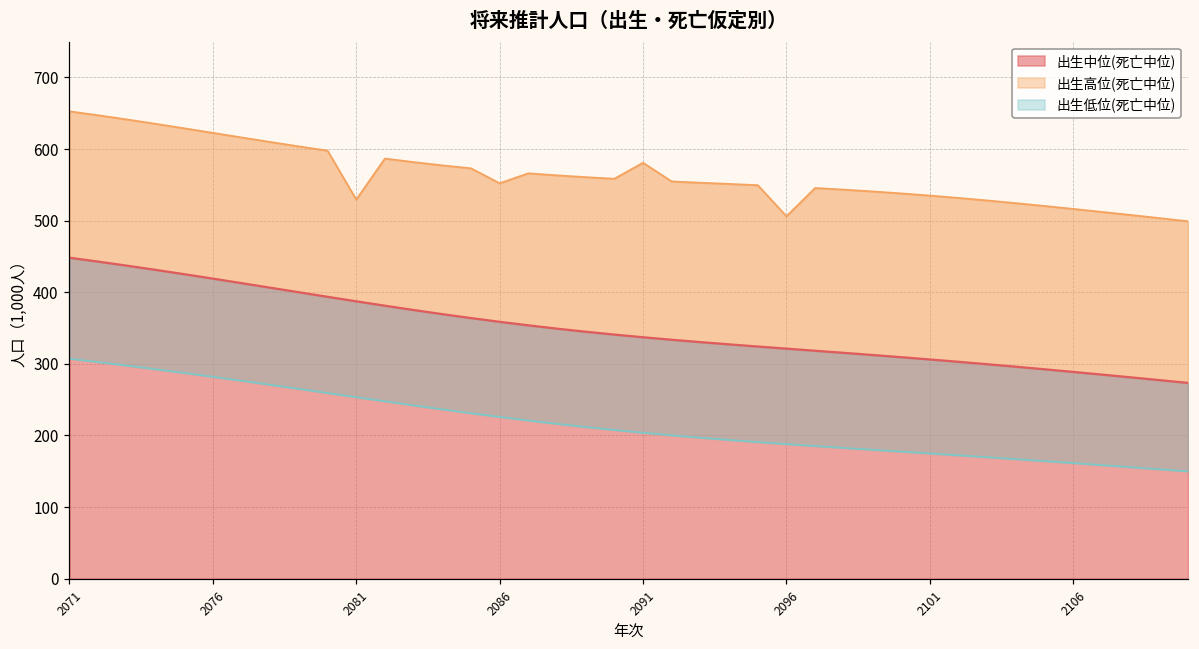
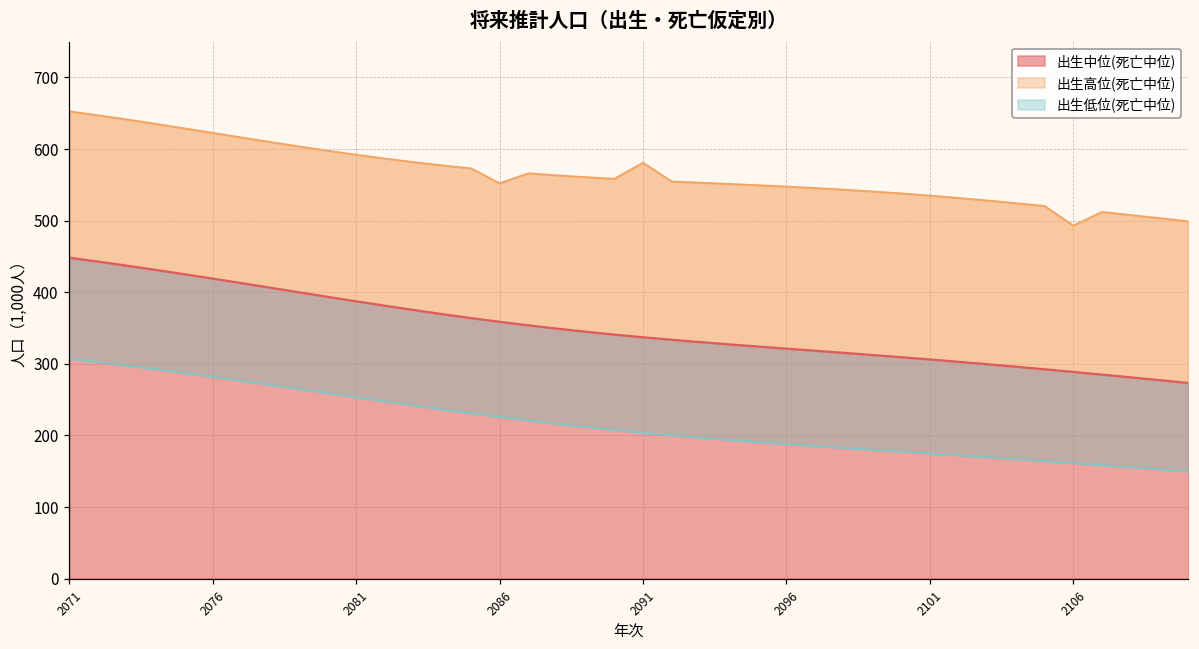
出生高位(死亡中位), 2081: 530 -> 590
出生高位(死亡中位), 2096: 510 -> 550
出生高位(死亡中位), 2106: 520 -> 490
